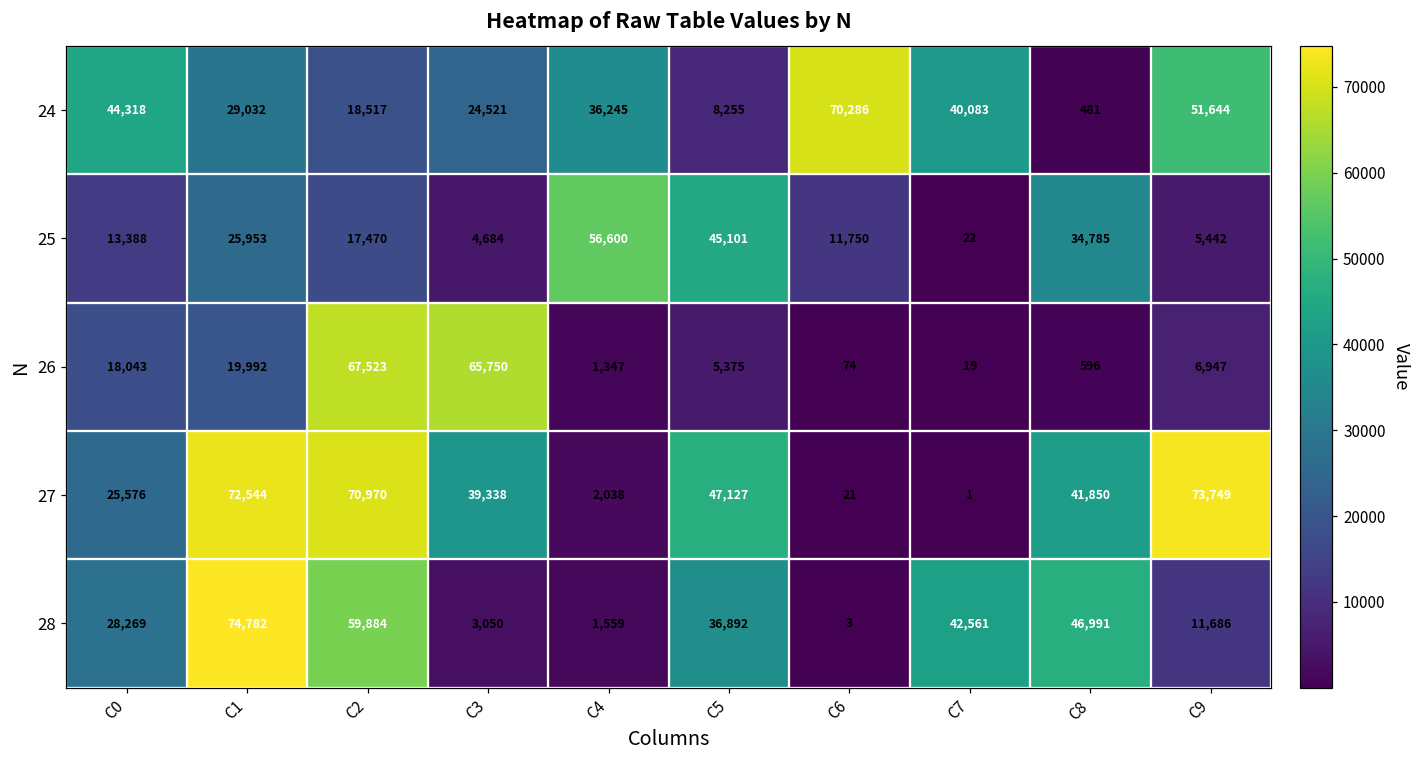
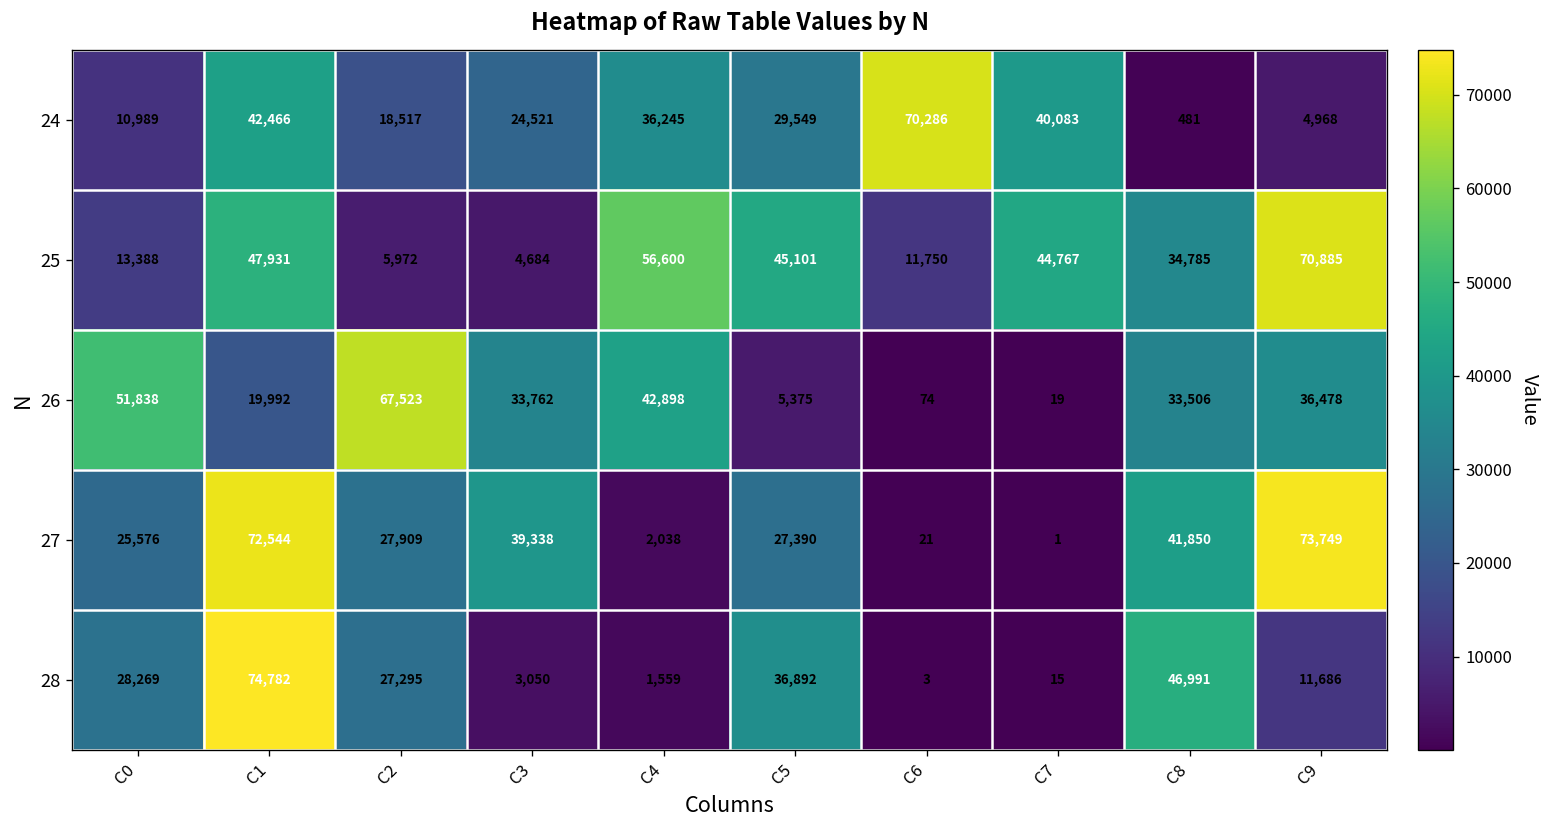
24, C0: 44,318 -> 10,989
24, C1: 29,032 -> 42,466
24, C5: 8,255 -> 29,549
24, C9: 51,644 -> 4,968
25, C1: 25,953 -> 47,931
25, C2: 17,470 -> 5,972
25, C7: 22 -> 44,767
25, C9: 5,442 -> 70,885
26, C0: 18,043 -> 51,838
26, C3: 65,750 -> 33,762
26, C4: 1,347 -> 42,898
26, C8: 596 -> 33,506
26, C9: 6,947 -> 36,478
27, C2: 70,970 -> 27,909
27, C5: 47,127 -> 27,390
28, C2: 59,884 -> 27,295
28, C7: 42,561 -> 15
